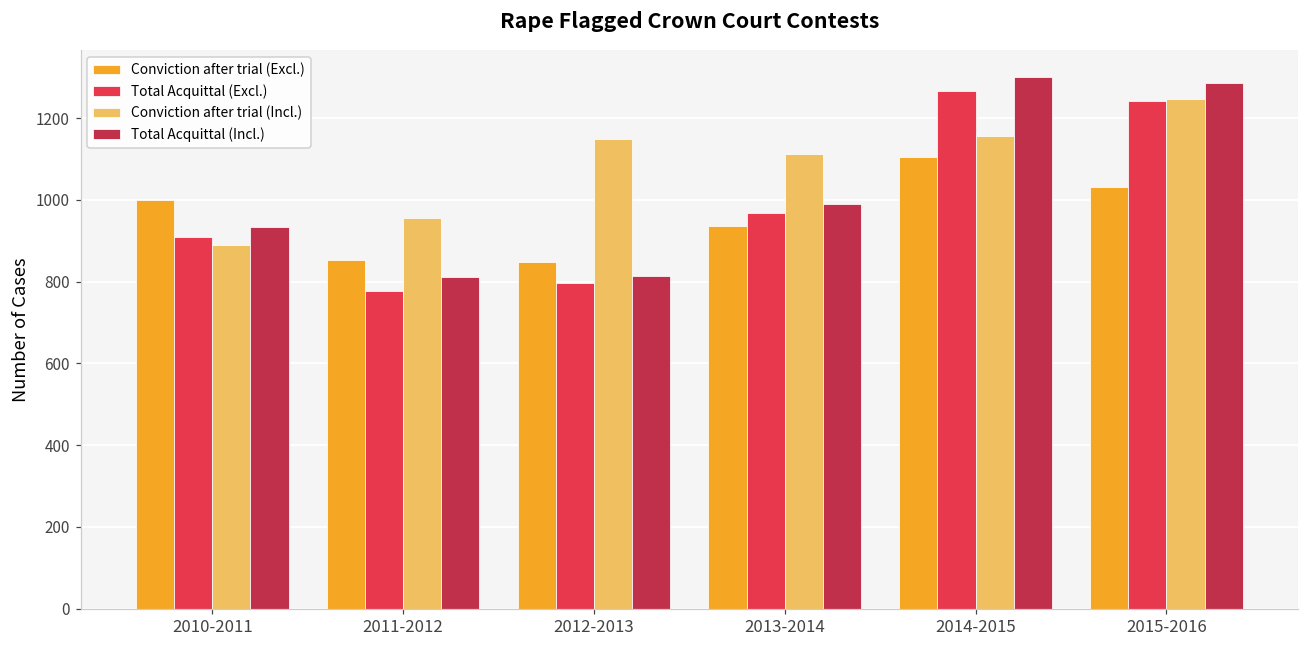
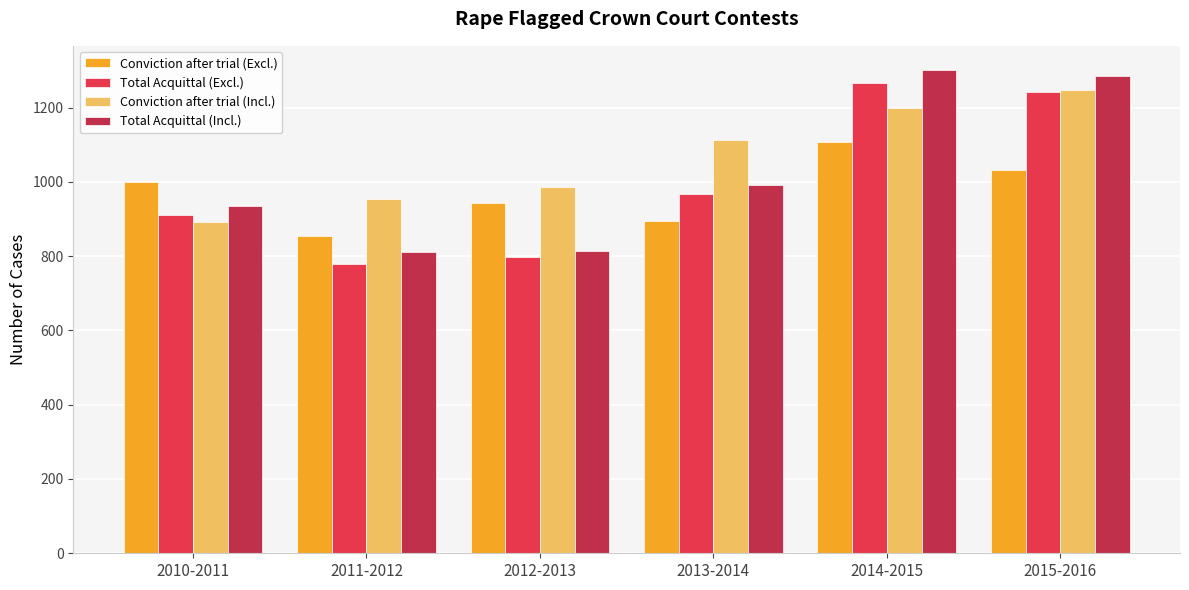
Conviction after trial (Excl.), 2012-2013: 850 -> 940
Conviction after trial (Incl.), 2012-2013: 1150 -> 990
Conviction after trial (Excl.), 2013-2014: 940 -> 890
Conviction after trial (Incl.), 2014-2015: 1160 -> 1200
